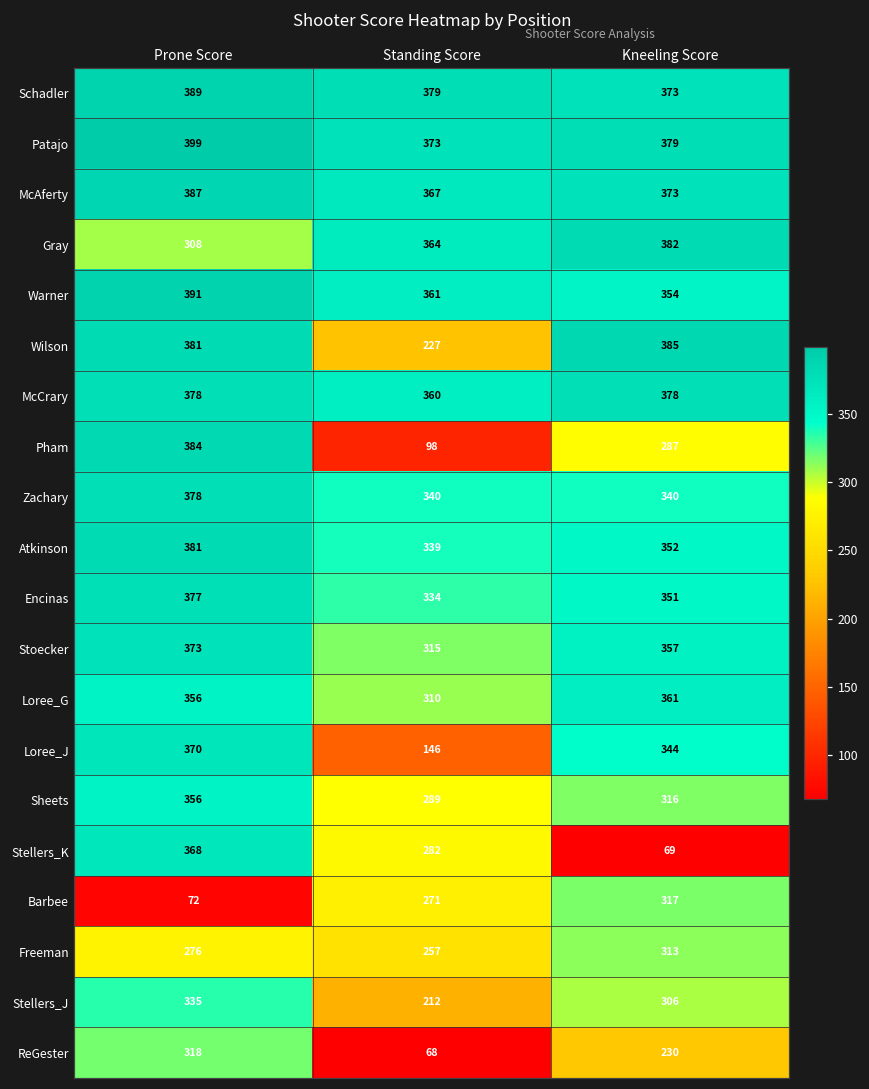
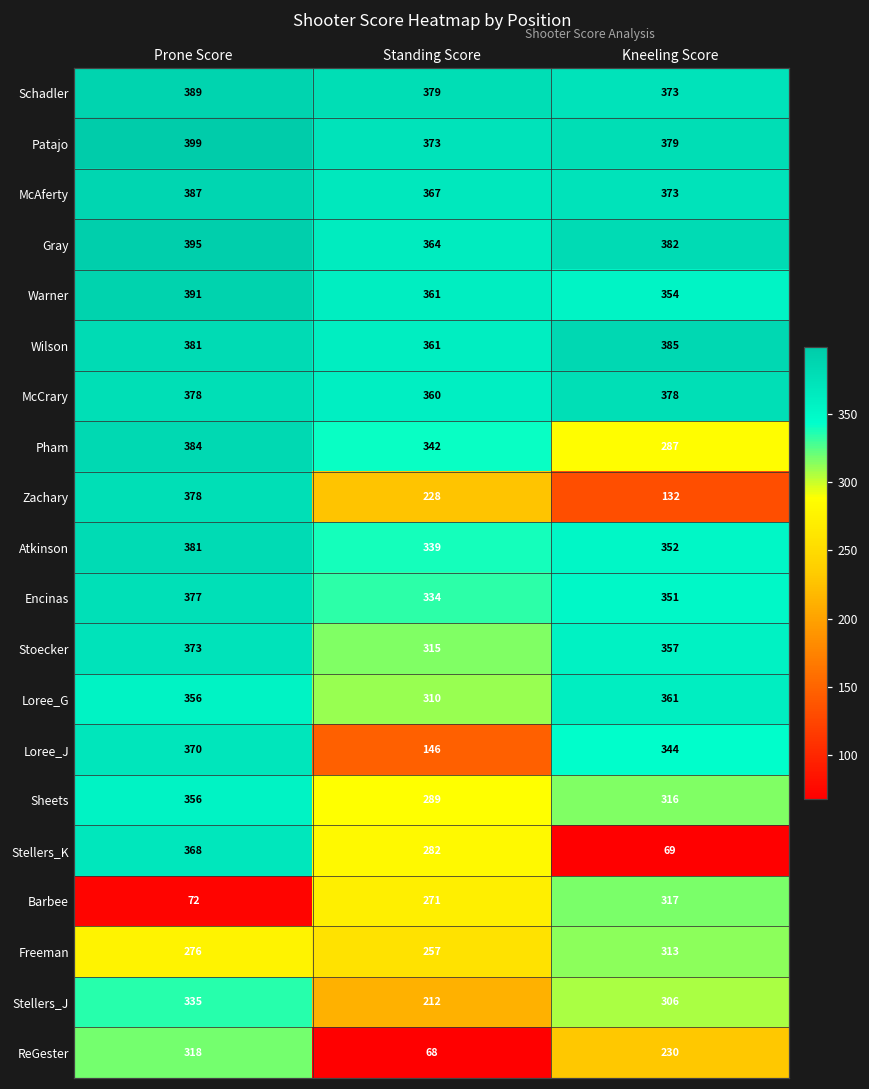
Gray, Prone Score: 308 -> 395
Wilson, Standing Score: 227 -> 361
Pham, Standing Score: 98 -> 342
Zachary, Standing Score: 340 -> 228
Zachary, Kneeling Score: 340 -> 132
